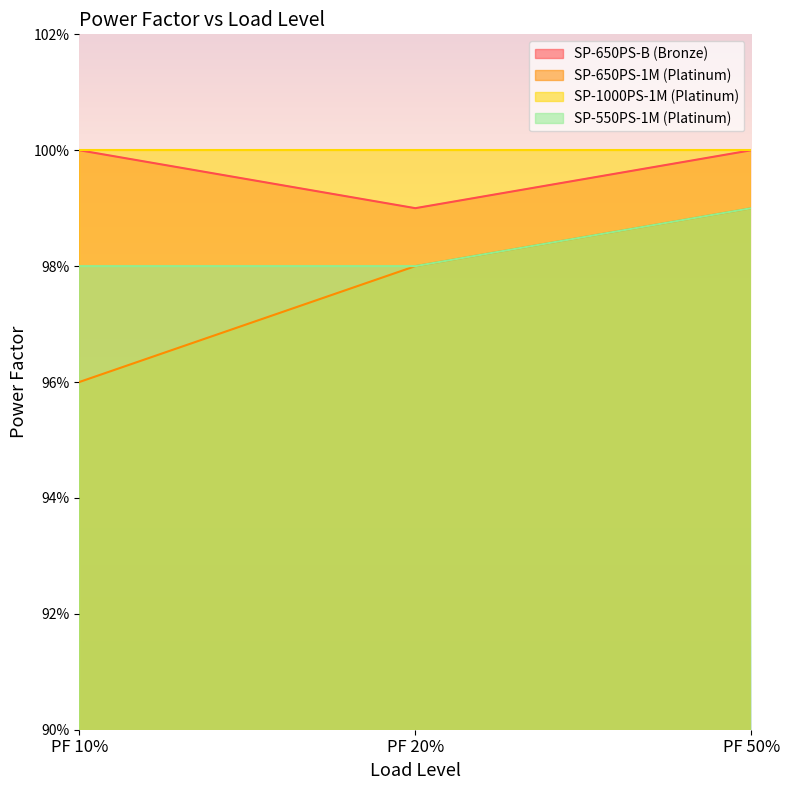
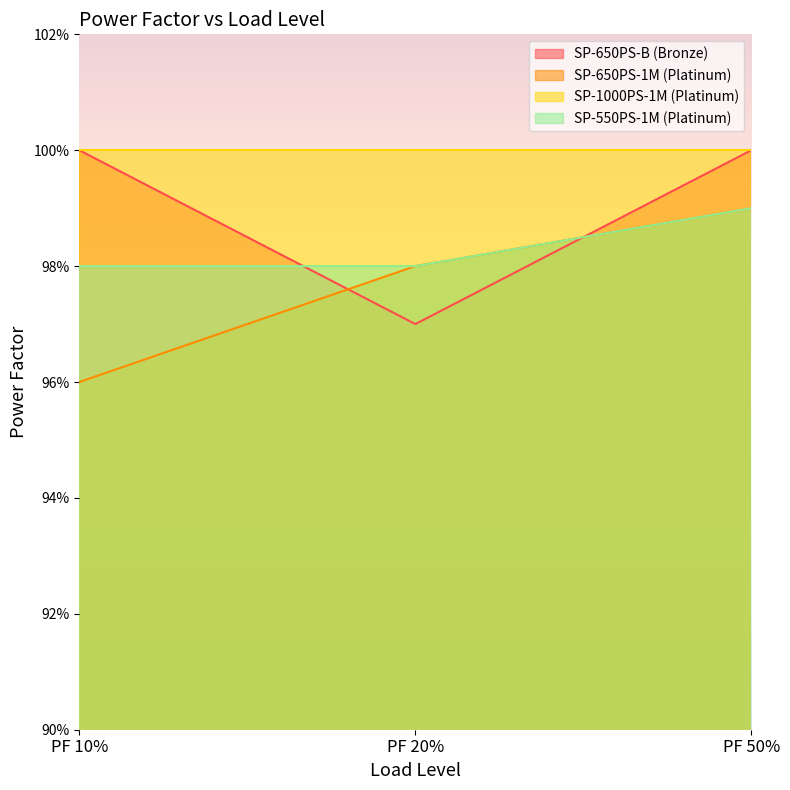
SP-650PS-B (Bronze), PF 20%: 99.0% -> 97.0%
